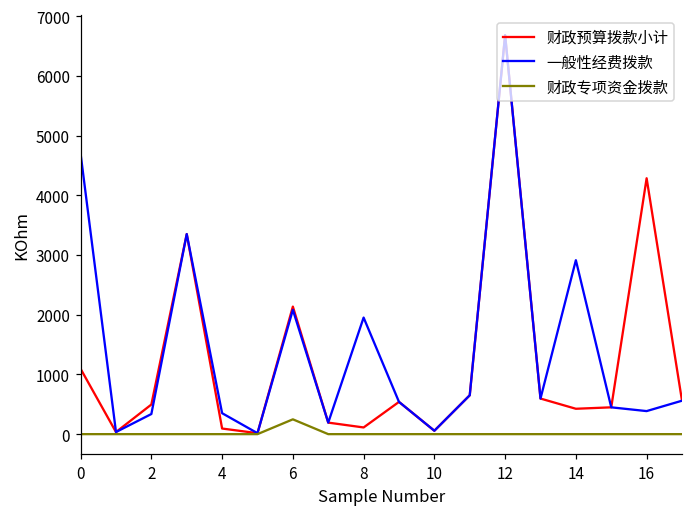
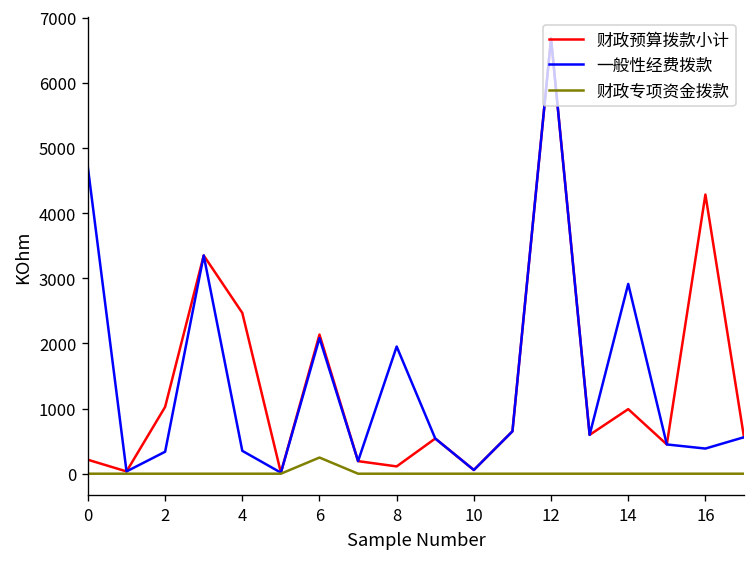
财政预算拨款小计, 0: 1100 -> 200
财政预算拨款小计, 2: 500 -> 1000
财政预算拨款小计, 4: 100 -> 2500
财政预算拨款小计, 14: 400 -> 1000
